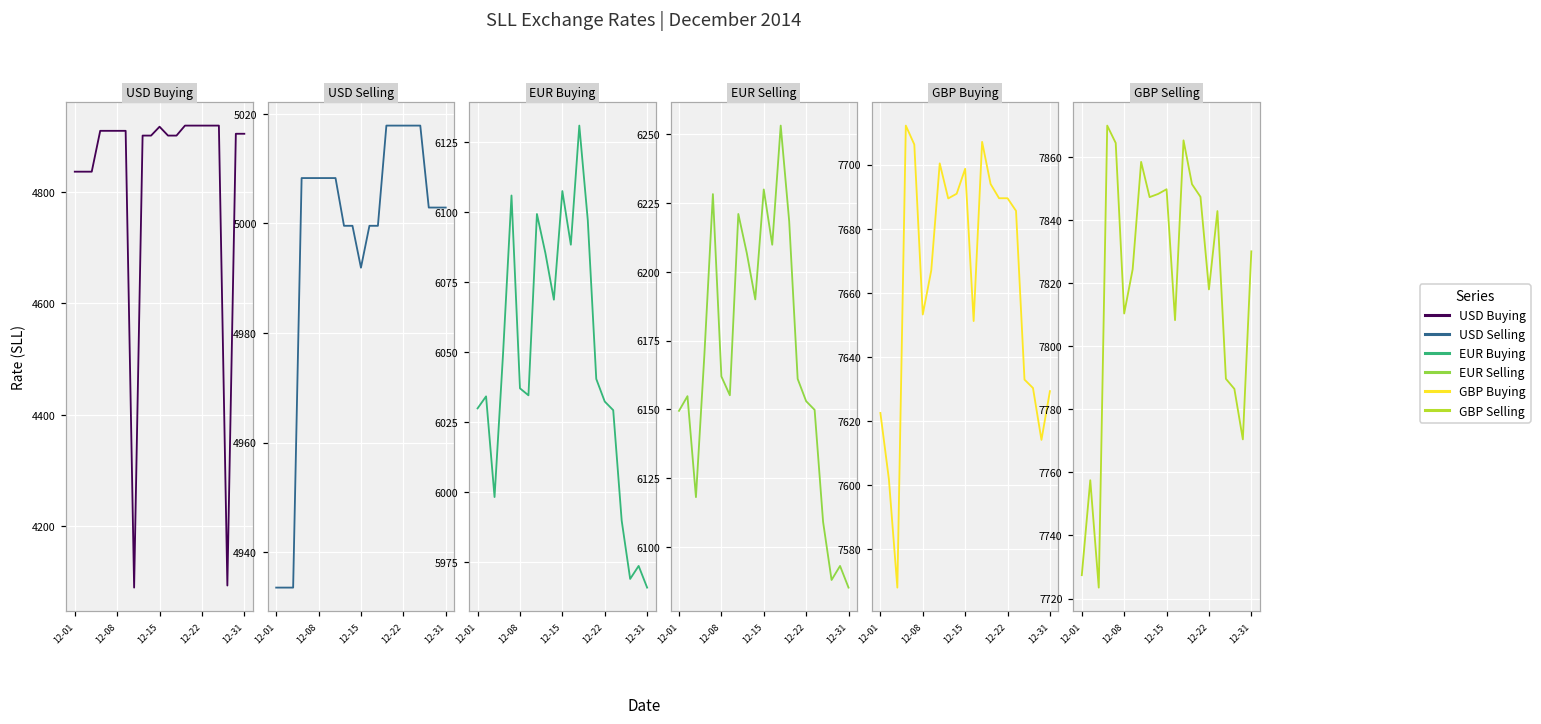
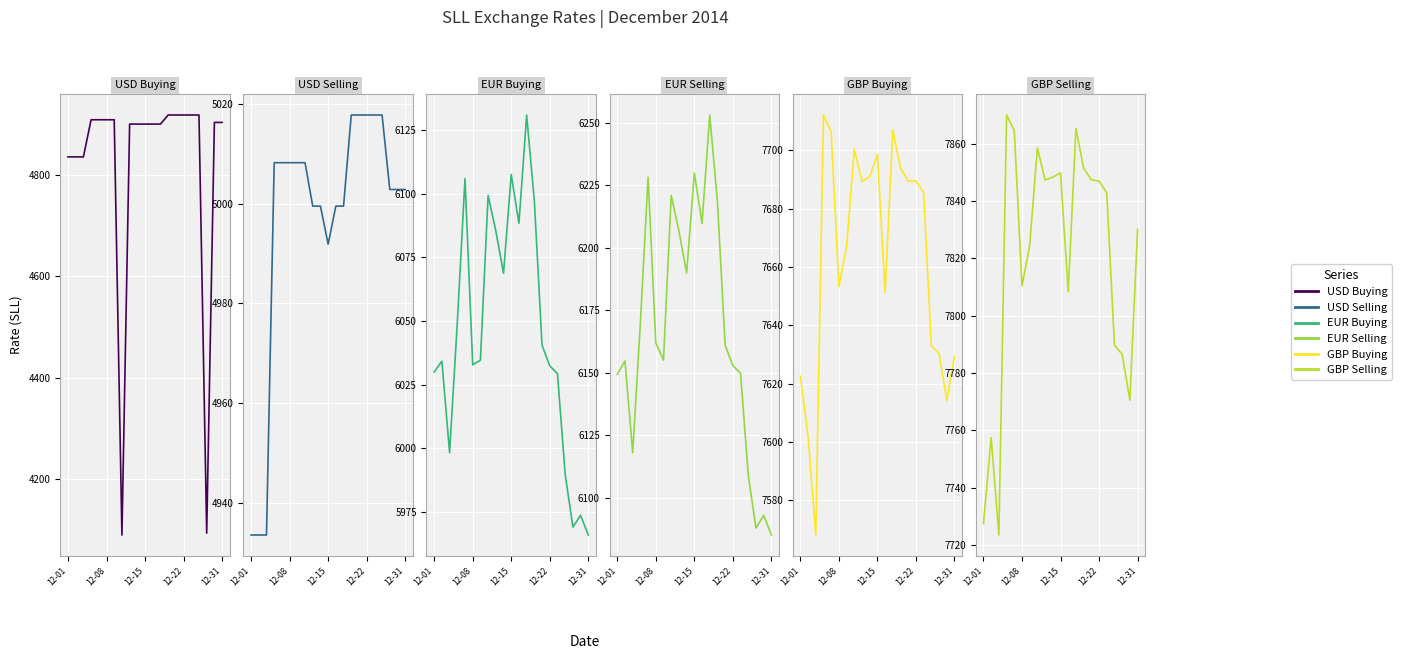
USD Buying, 12-15: 4920 -> 4900
EUR Buying, 12-08: 6037 -> 6033
GBP Selling, 12-22: 7818 -> 7847
